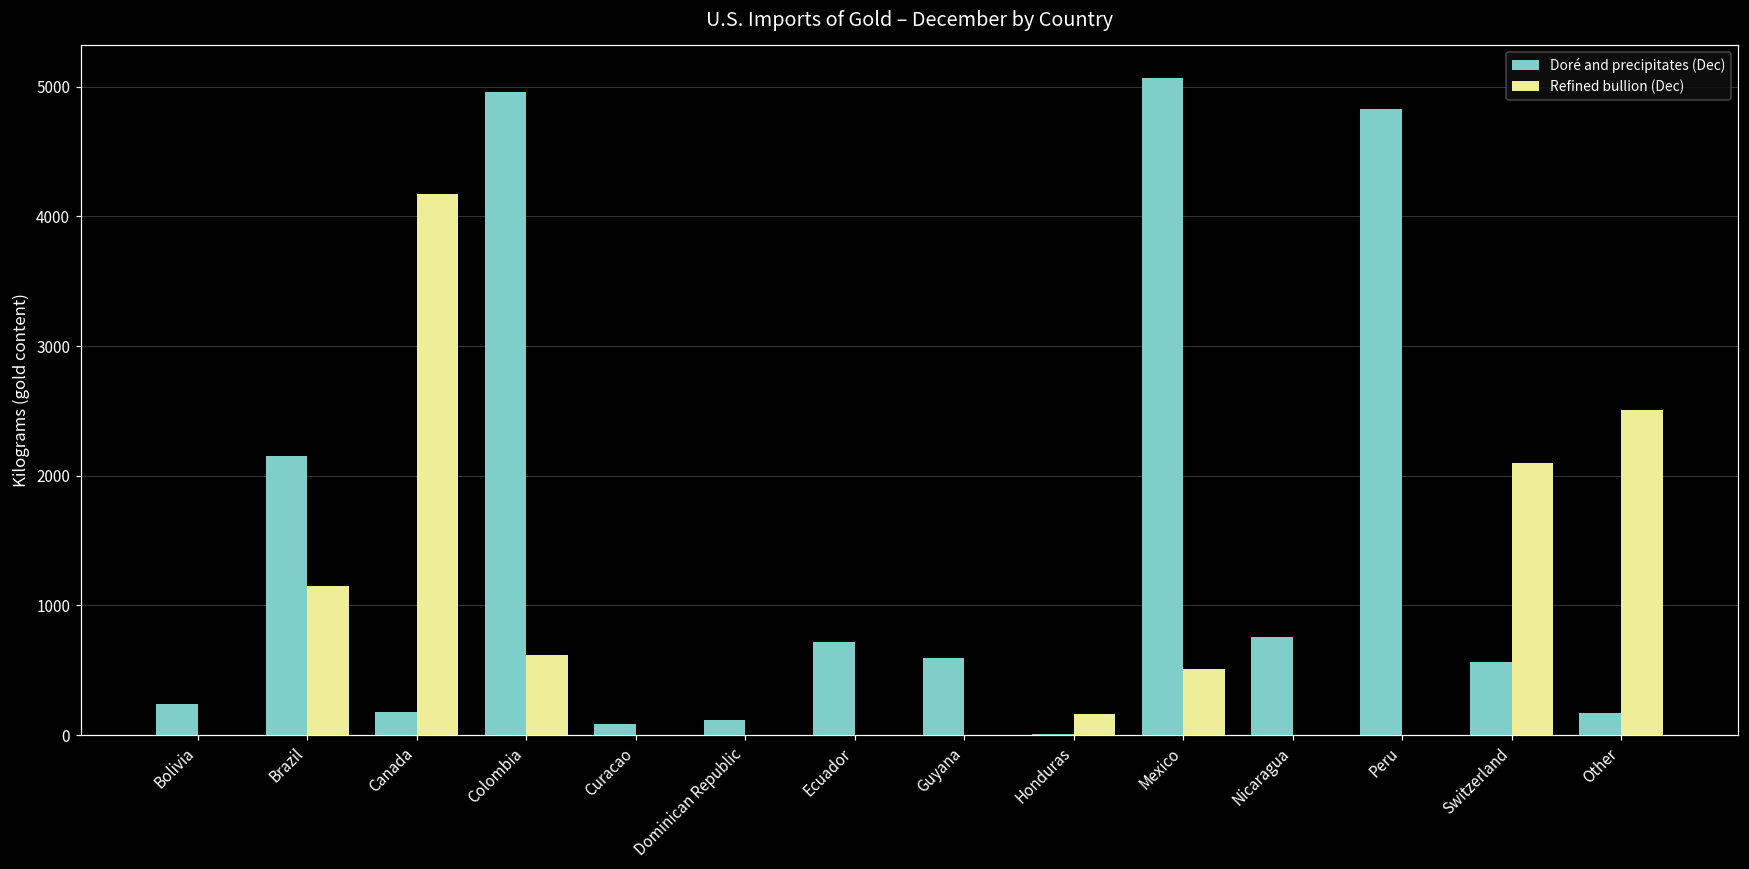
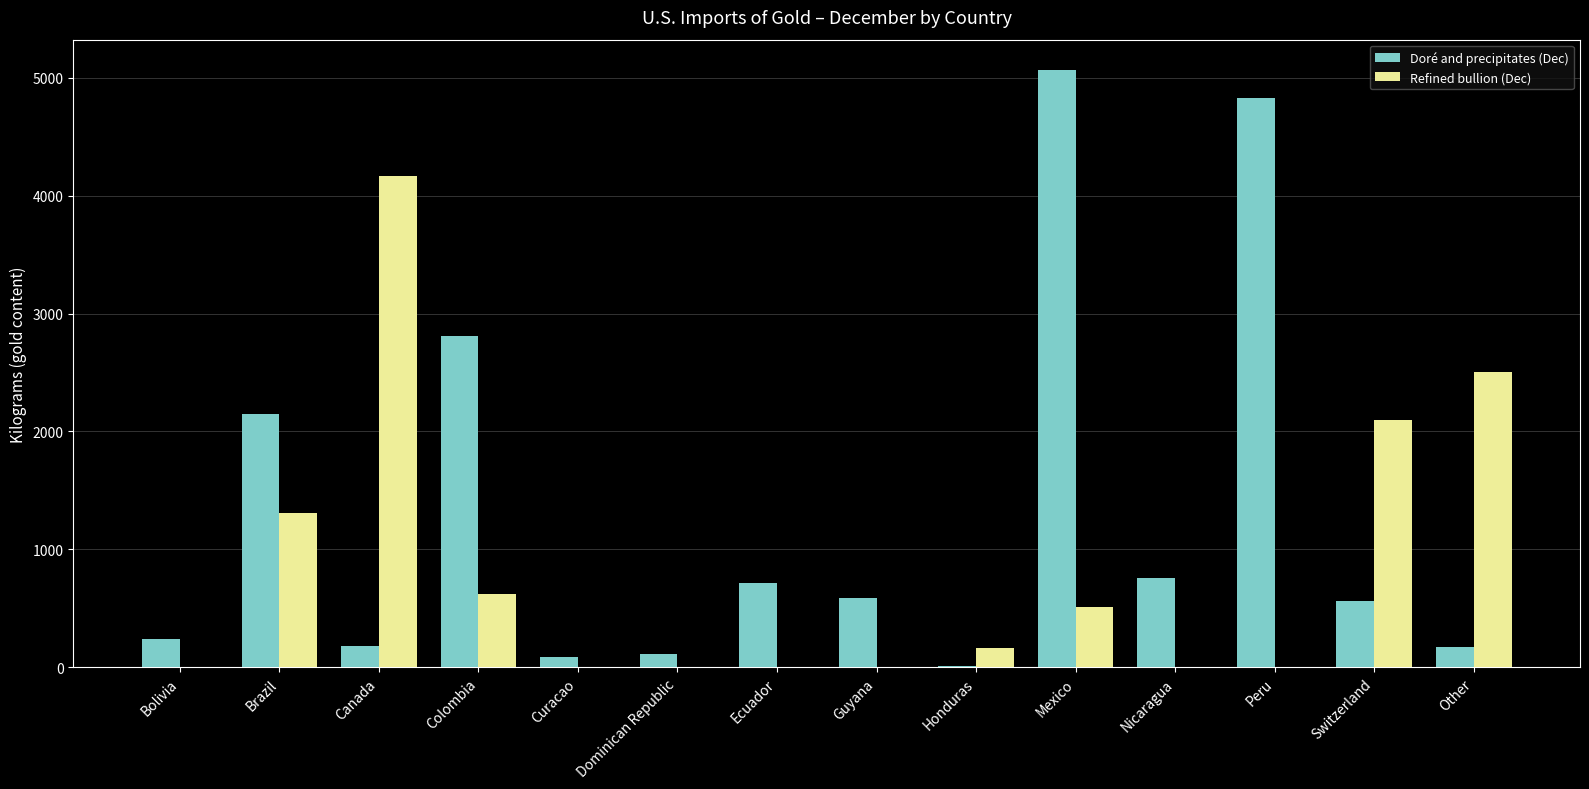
Refined bullion (Dec), Brazil: 1150 -> 1310
Doré and precipitates (Dec), Colombia: 4960 -> 2810
